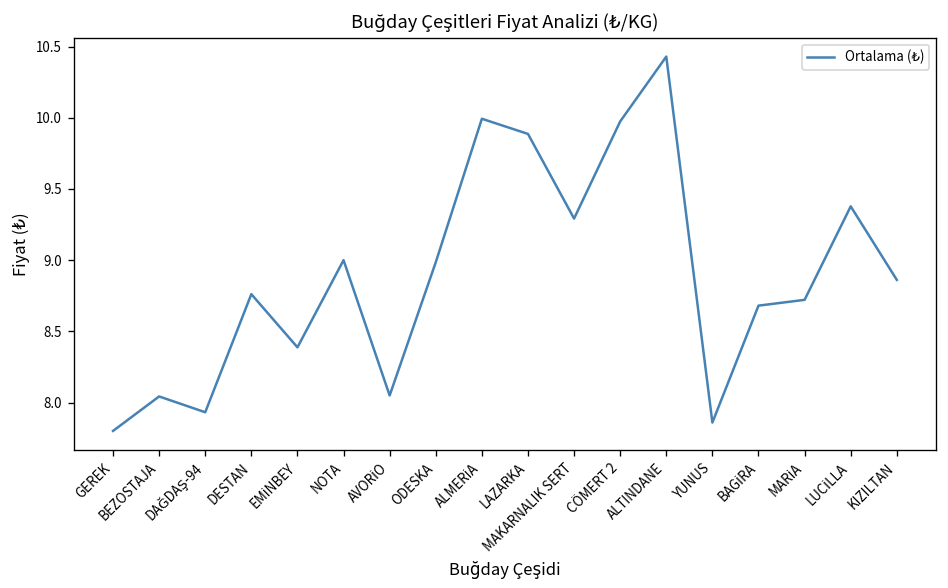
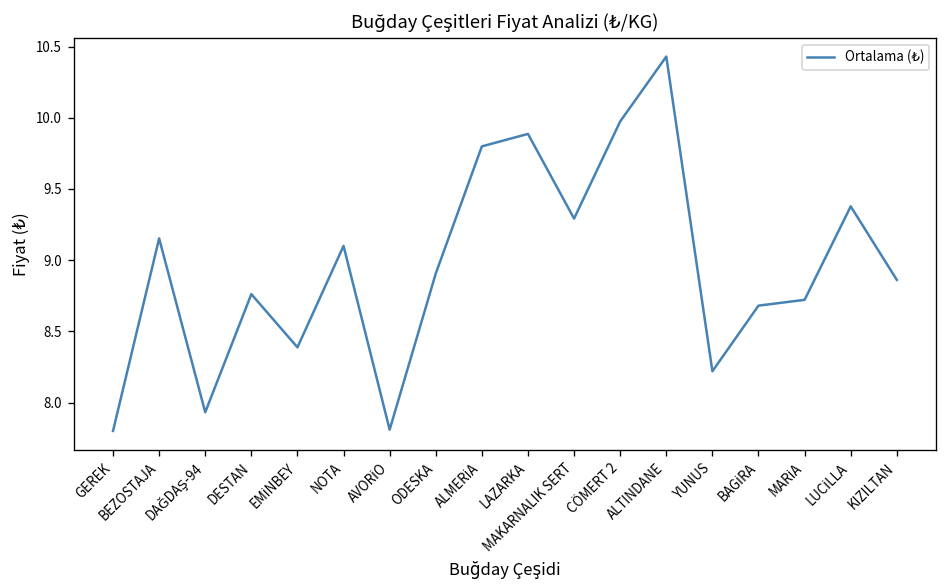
BEZOSTAJA: 8.04 -> 9.15
NOTA: 9.0 -> 9.1
AVORİO: 8.05 -> 7.81
ODESKA: 8.99 -> 8.91
ALMERİA: 9.99 -> 9.80
YUNUS: 7.86 -> 8.22
